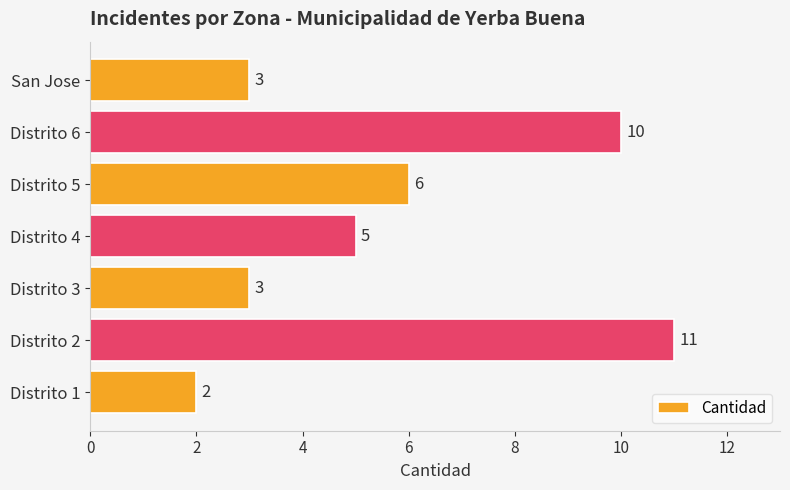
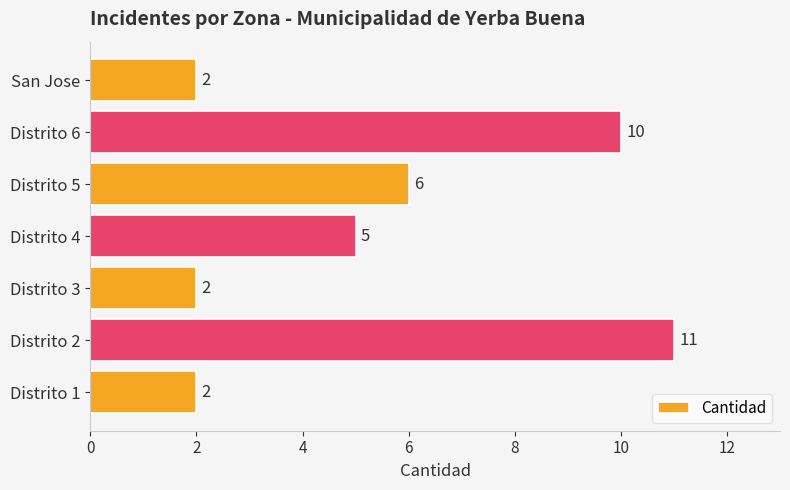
San Jose: 3 -> 2
Distrito 3: 3 -> 2
